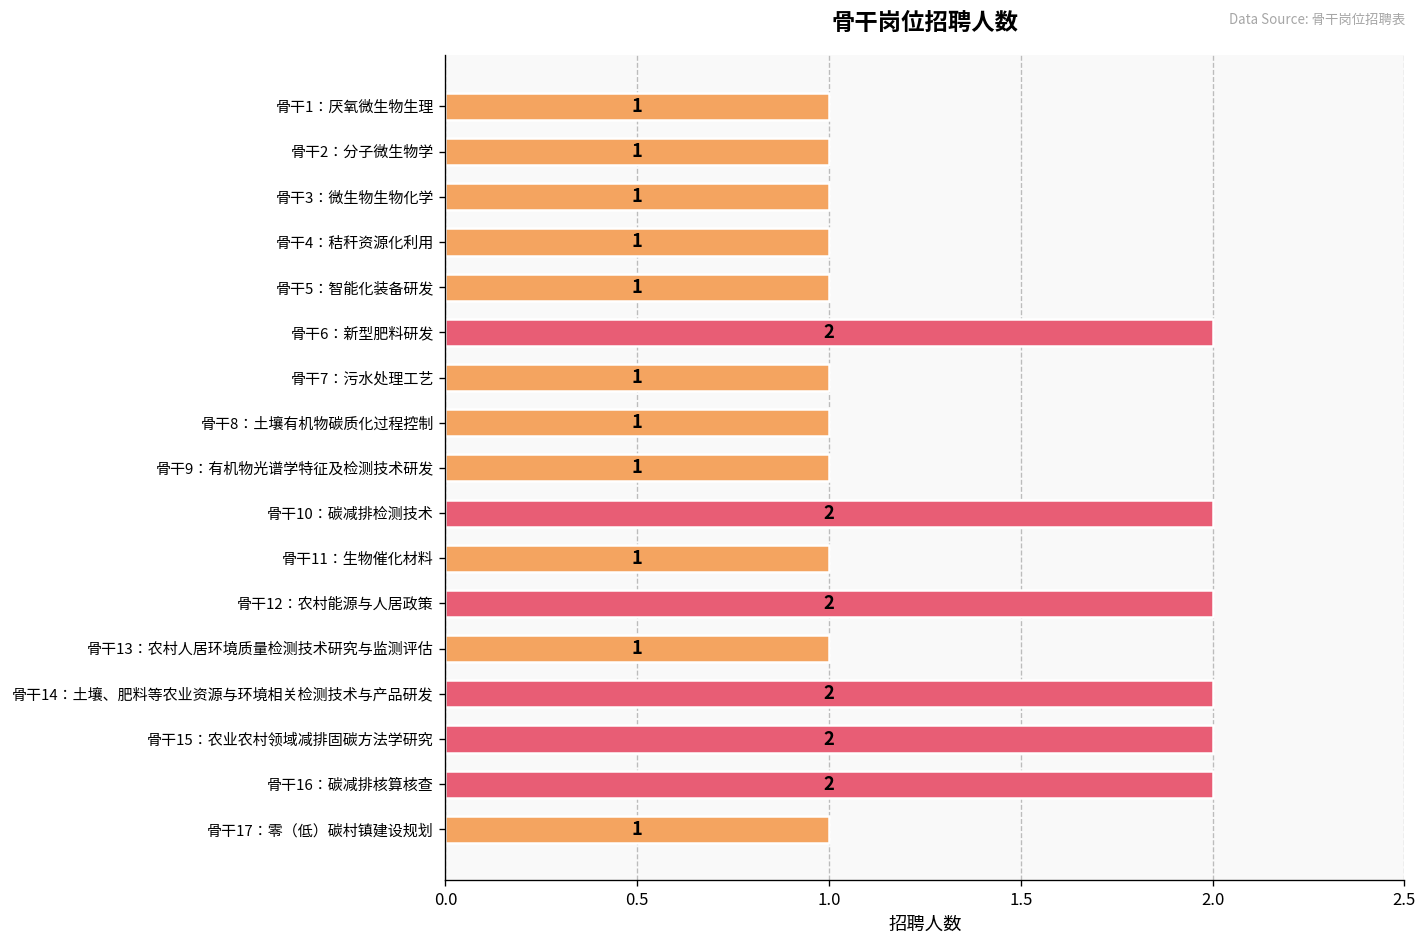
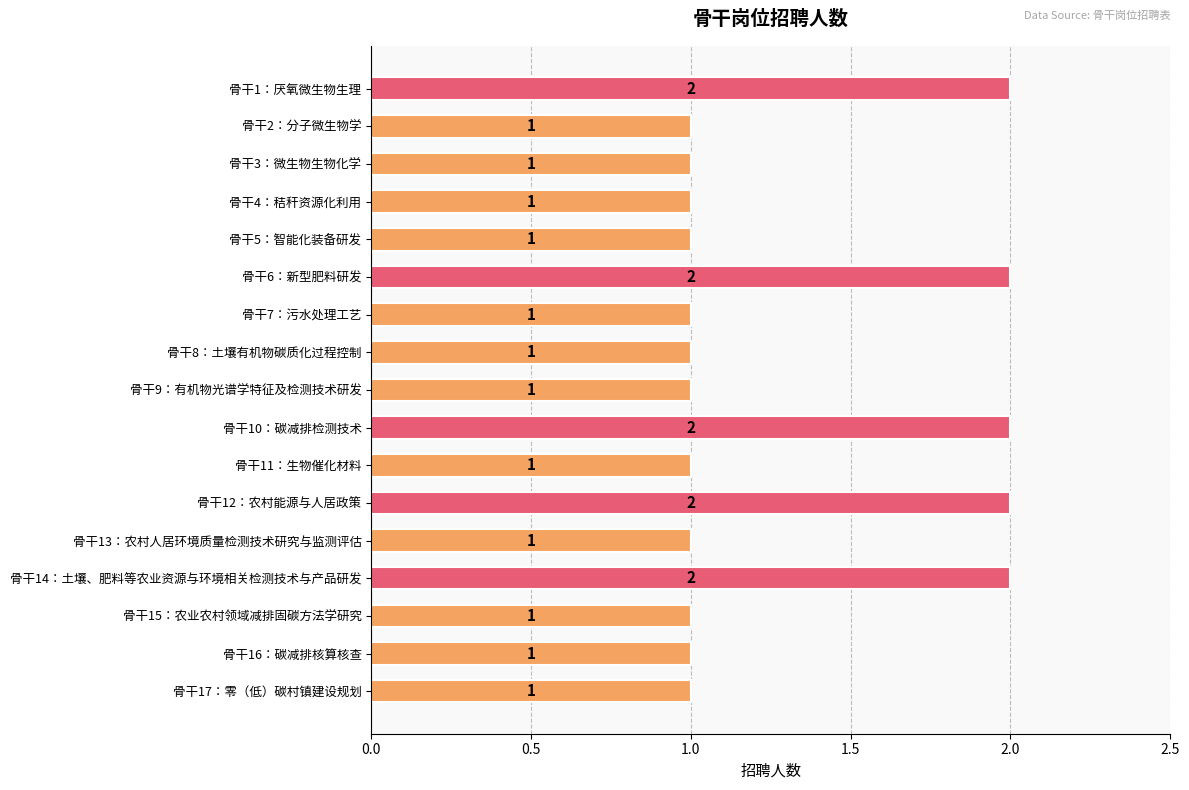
骨干1：厌氧微生物生理: 1 -> 2
骨干15：农业农村领域减排固碳方法学研究: 2 -> 1
骨干16：碳减排核算核查: 2 -> 1
